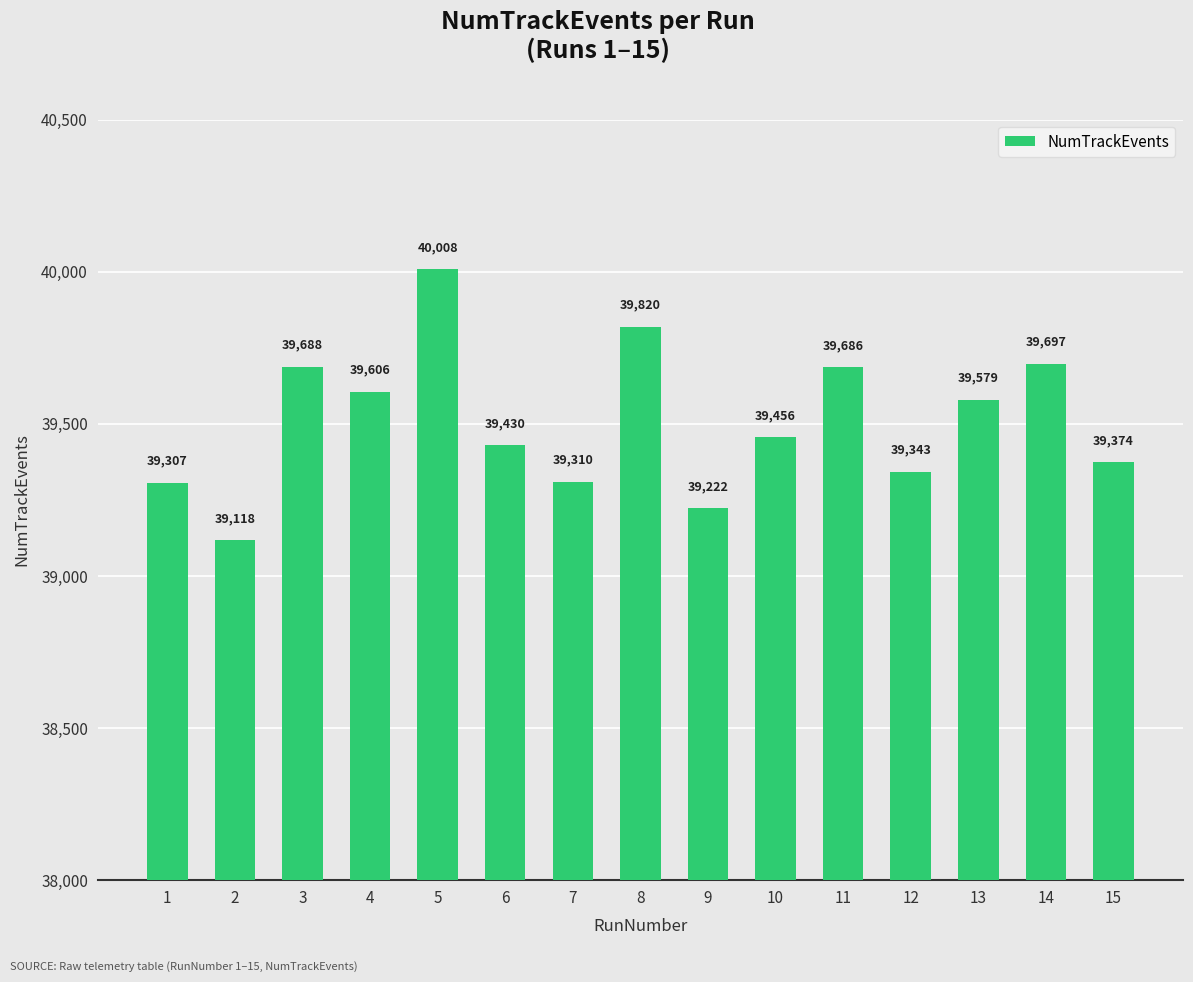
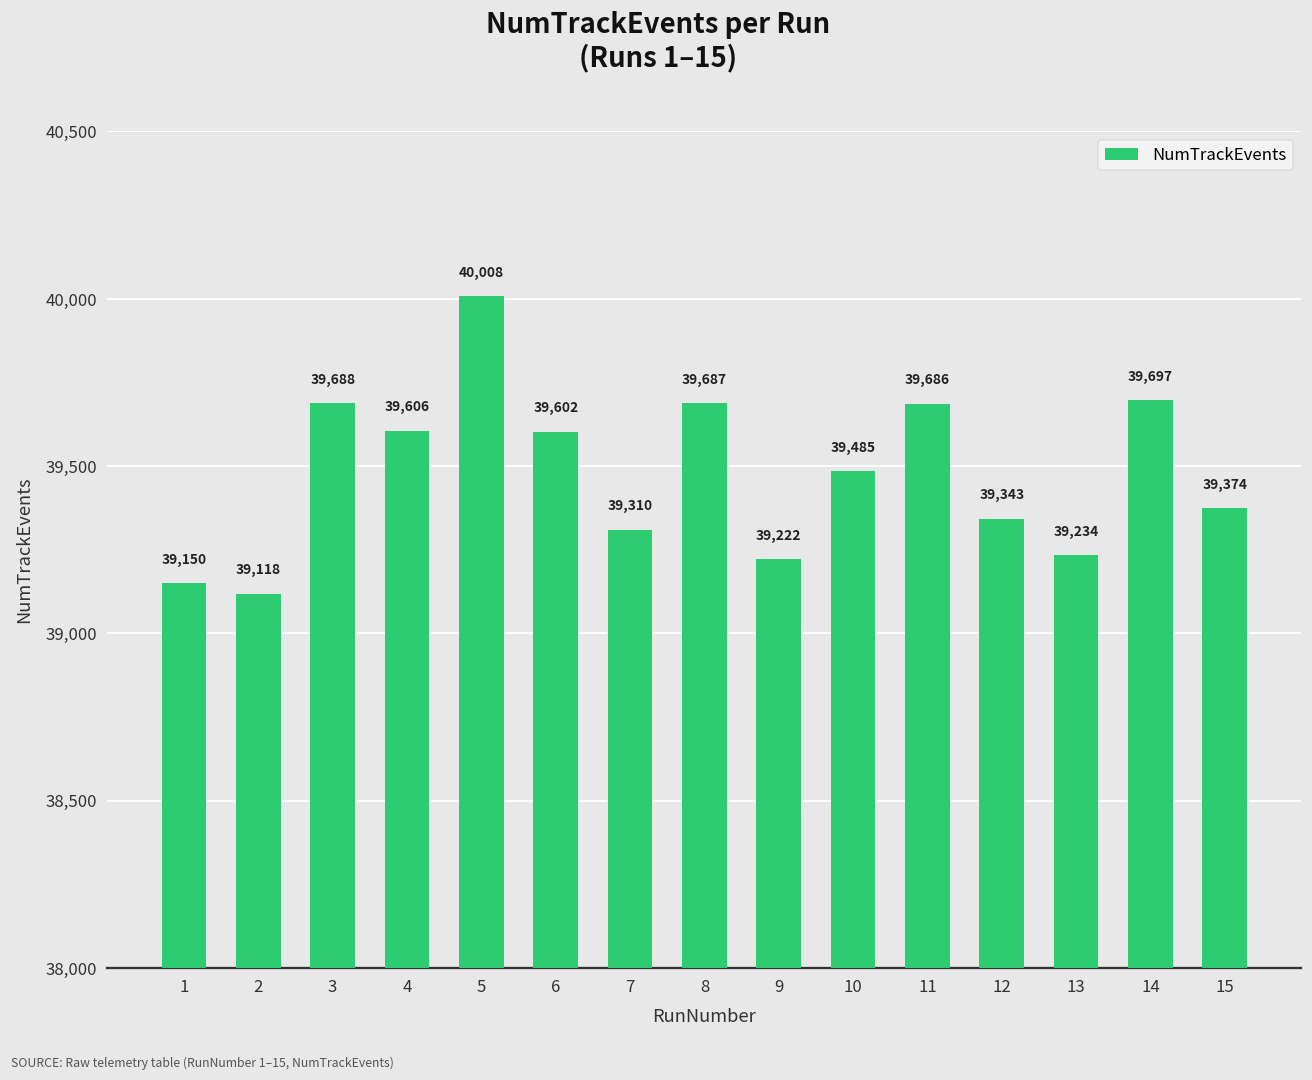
1: 39,307 -> 39,150
6: 39,430 -> 39,602
8: 39,820 -> 39,687
10: 39,456 -> 39,485
13: 39,579 -> 39,234
